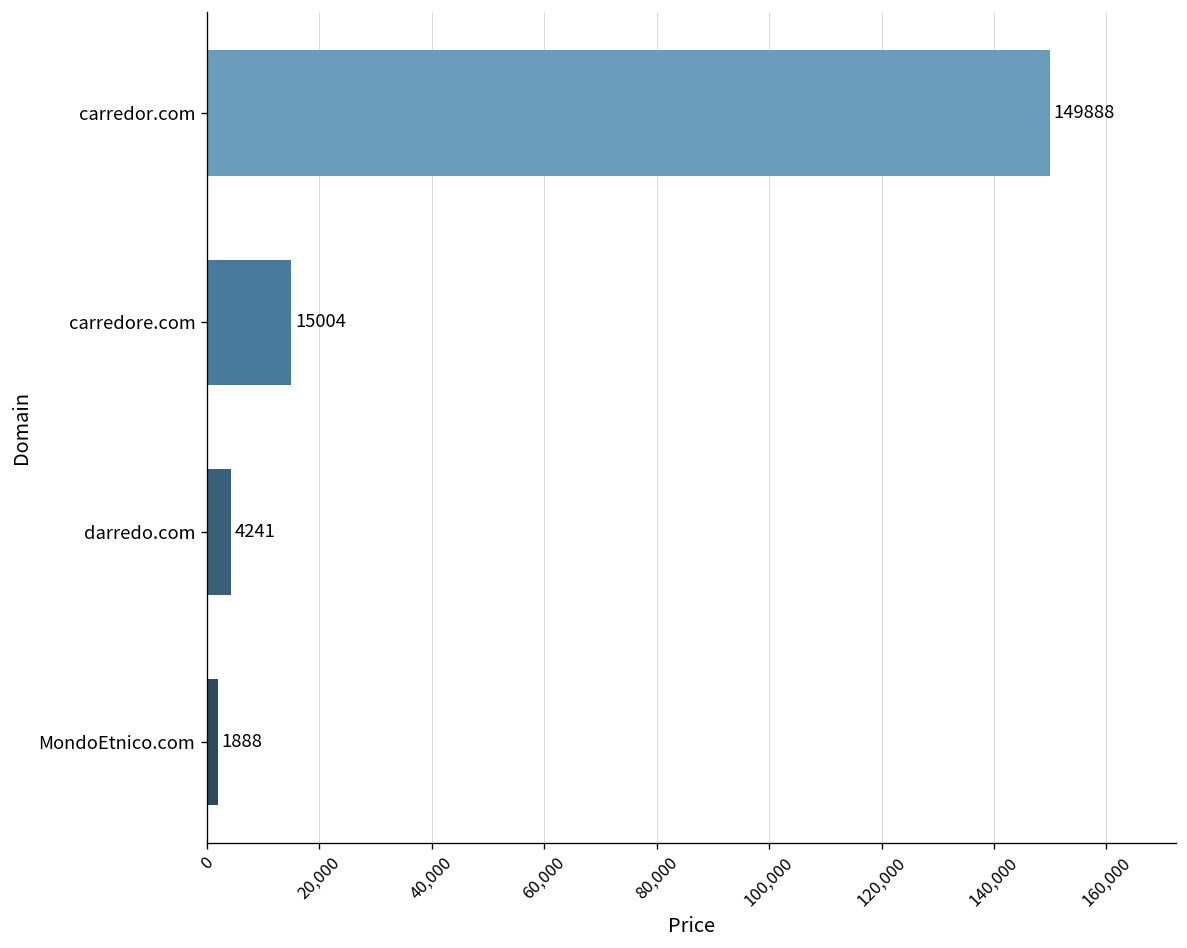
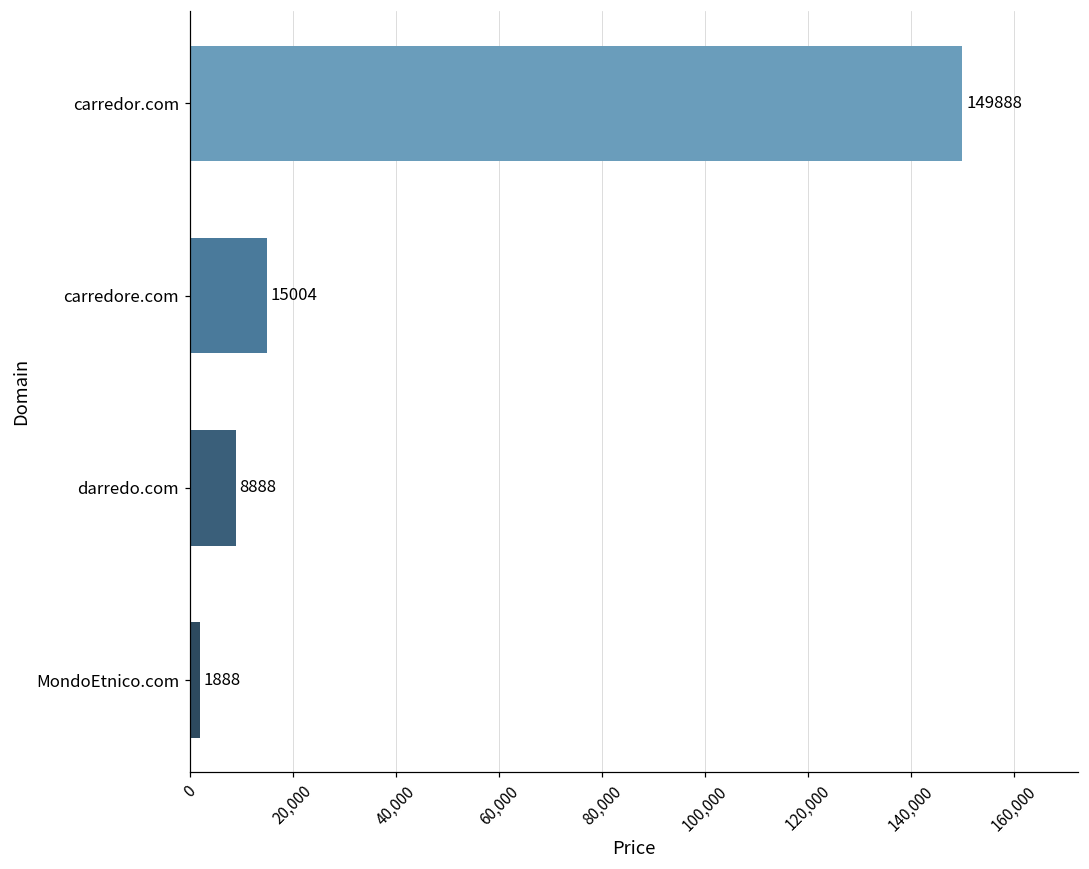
darredo.com: 4241 -> 8888
